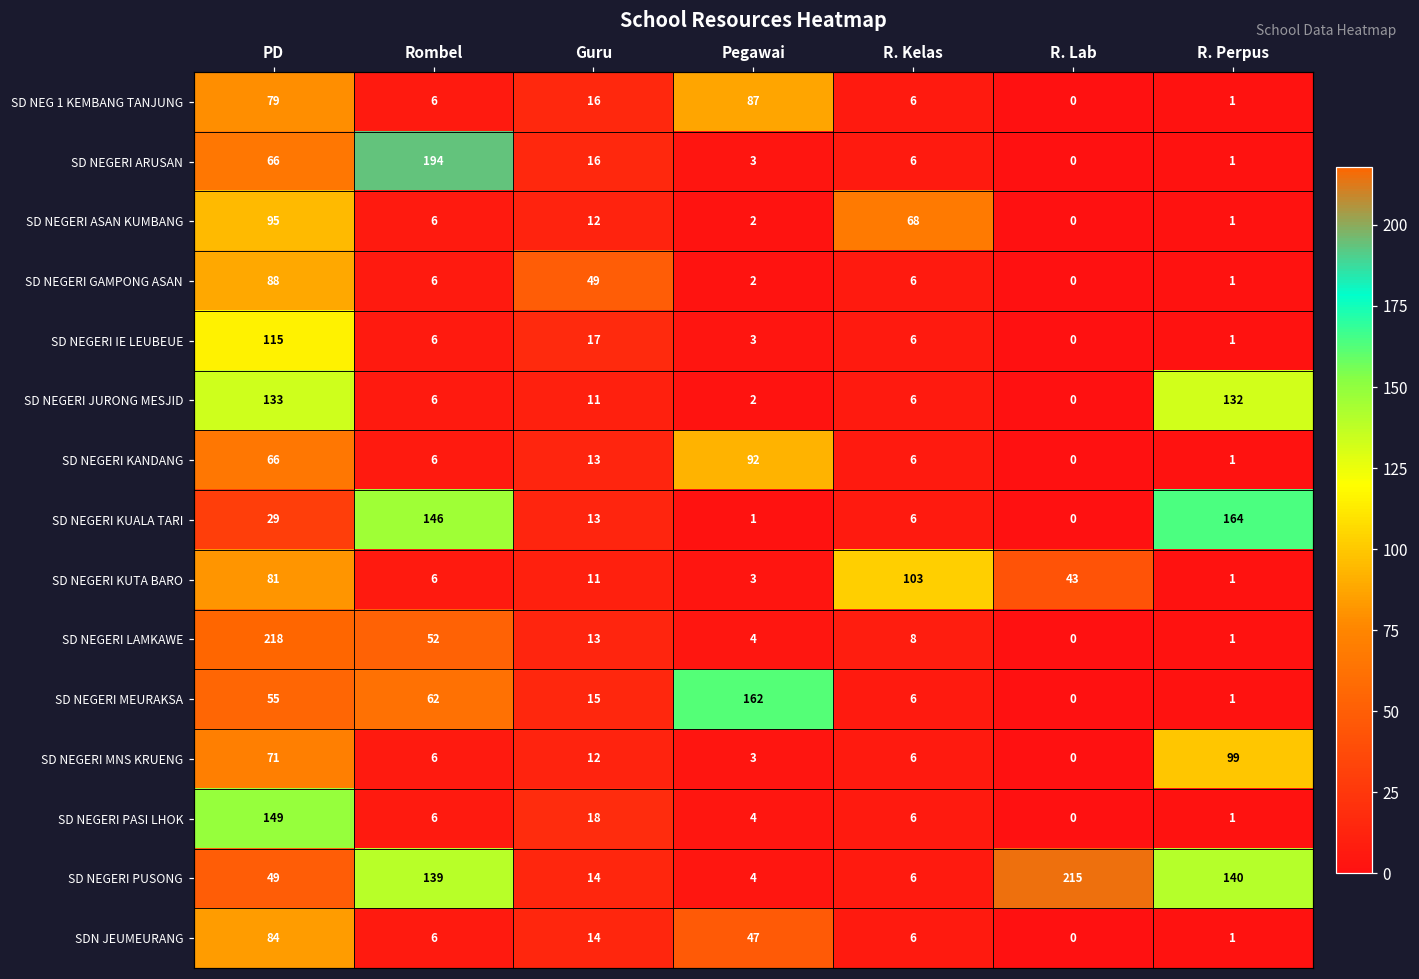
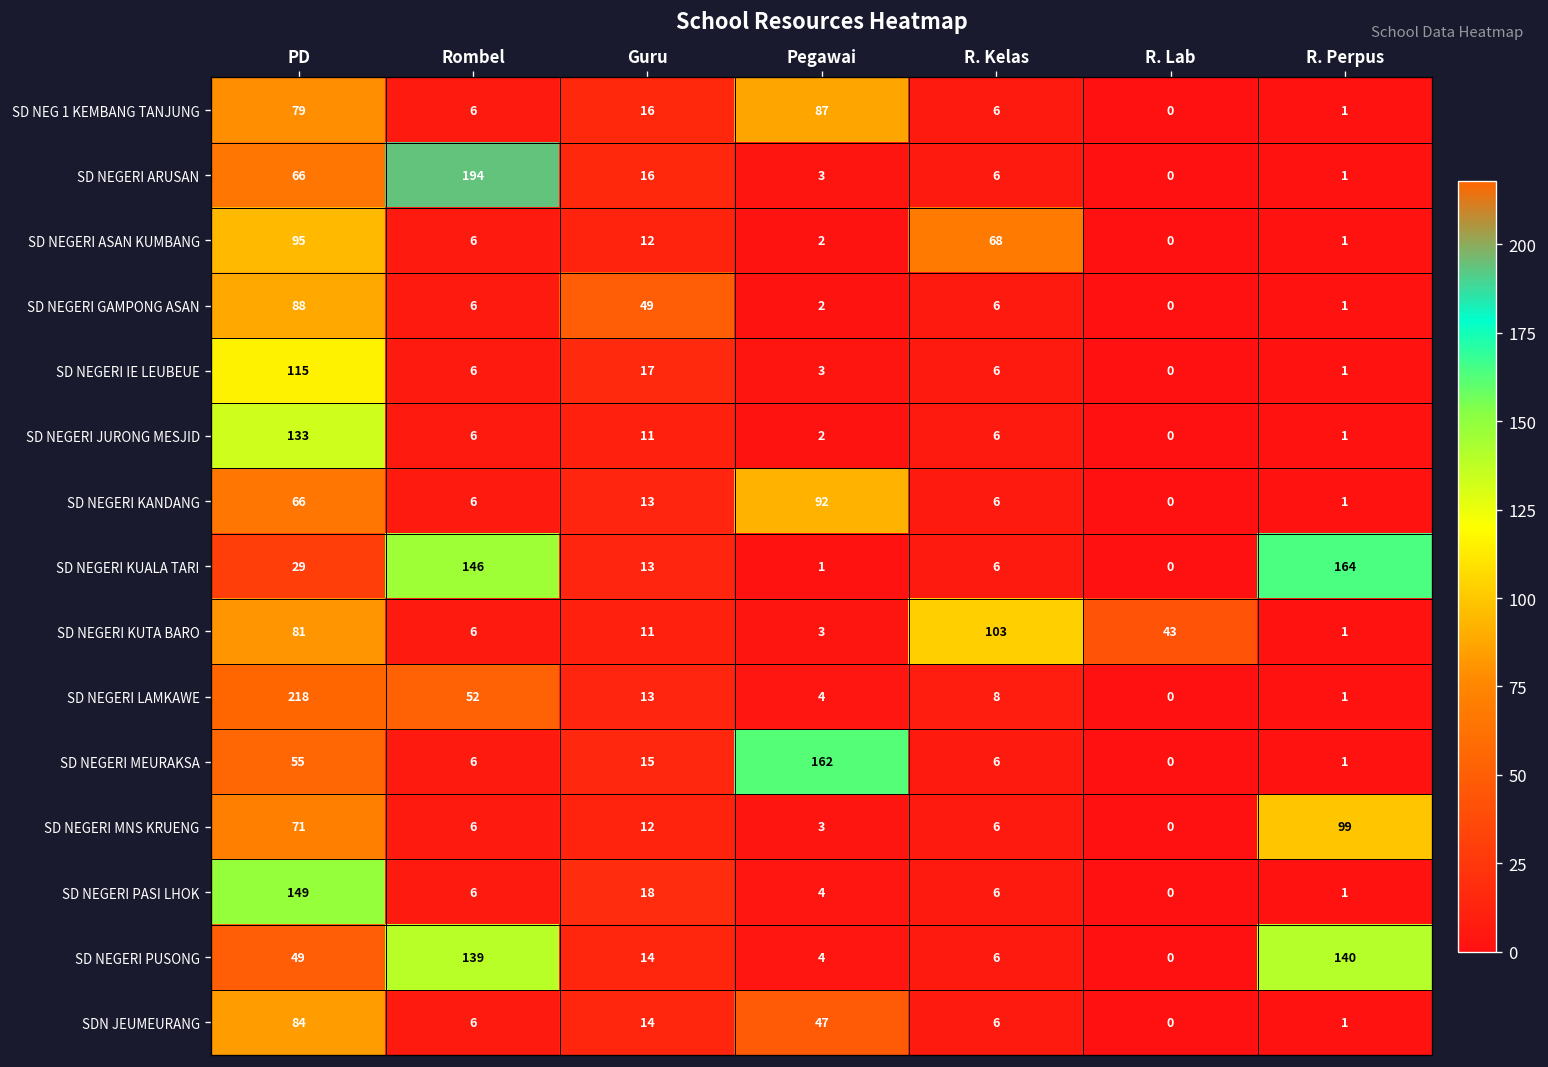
SD NEGERI JURONG MESJID, R. Perpus: 132 -> 1
SD NEGERI MEURAKSA, Rombel: 62 -> 6
SD NEGERI PUSONG, R. Lab: 215 -> 0
